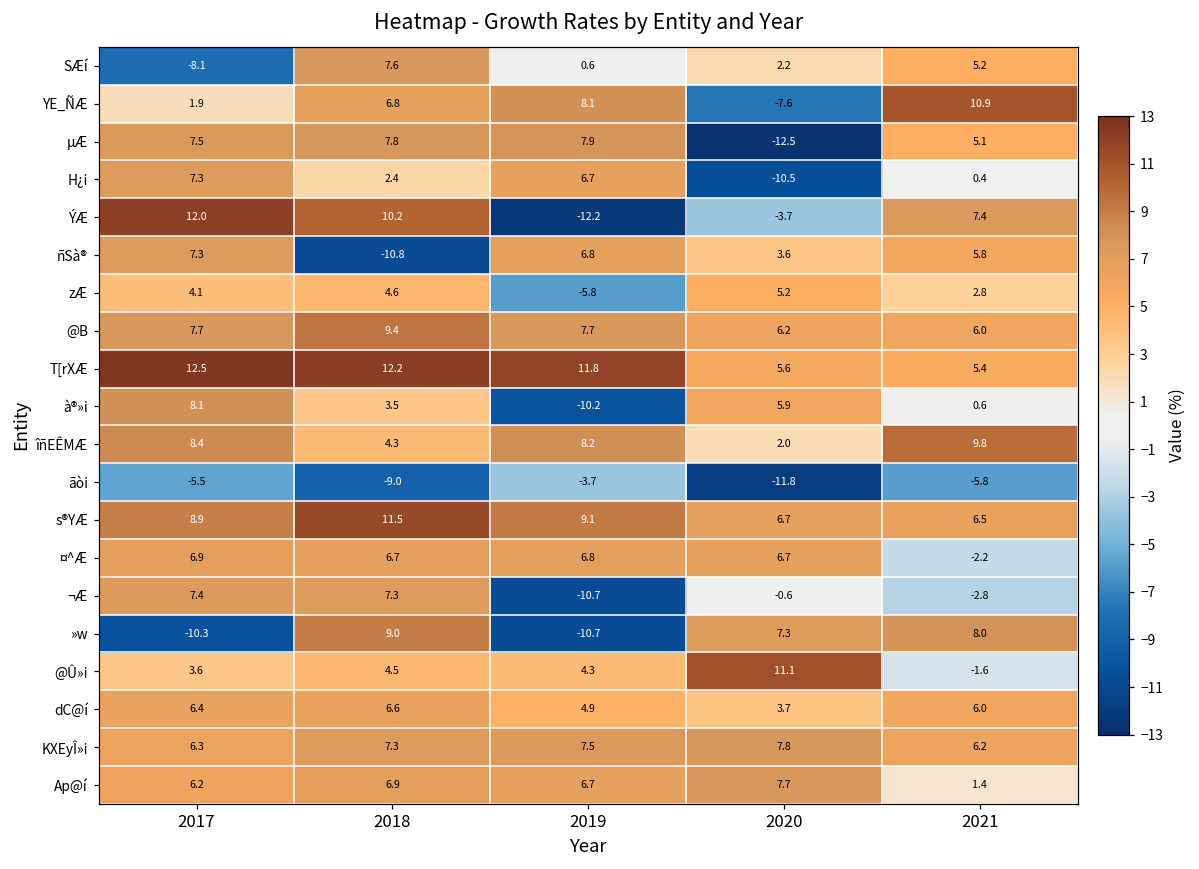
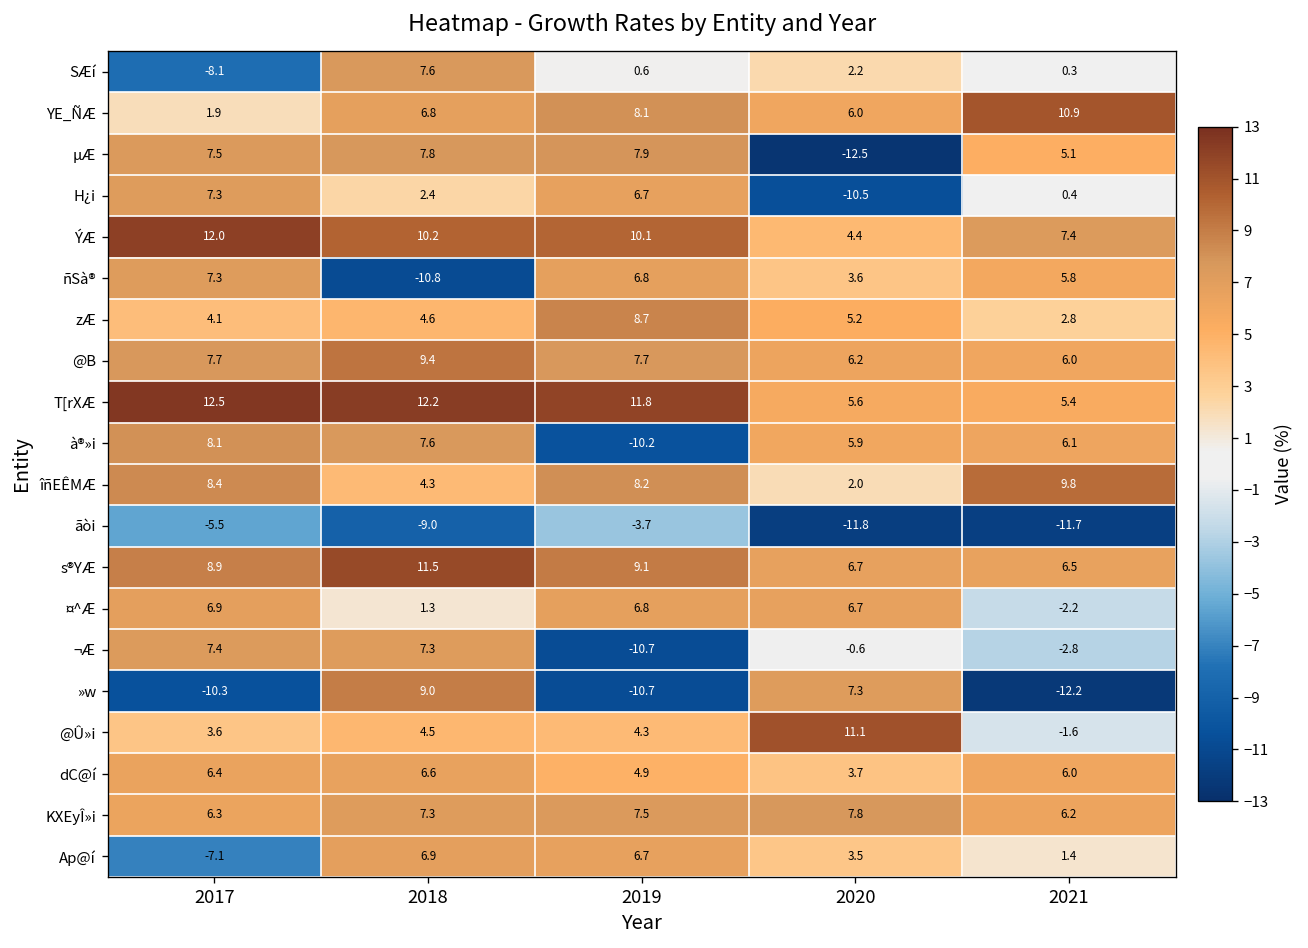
SÆí, 2021: 5.2 -> 0.3
YE_ÑÆ, 2020: -7.6 -> 6.0
ÝÆ, 2019: -12.2 -> 10.1
ÝÆ, 2020: -3.7 -> 4.4
zÆ, 2019: -5.8 -> 8.7
à®»i, 2018: 3.5 -> 7.6
à®»i, 2021: 0.6 -> 6.1
ãòi, 2021: -5.8 -> -11.7
¤^Æ, 2018: 6.7 -> 1.3
»w, 2021: 8.0 -> -12.2
Ap@í, 2017: 6.2 -> -7.1
Ap@í, 2020: 7.7 -> 3.5
